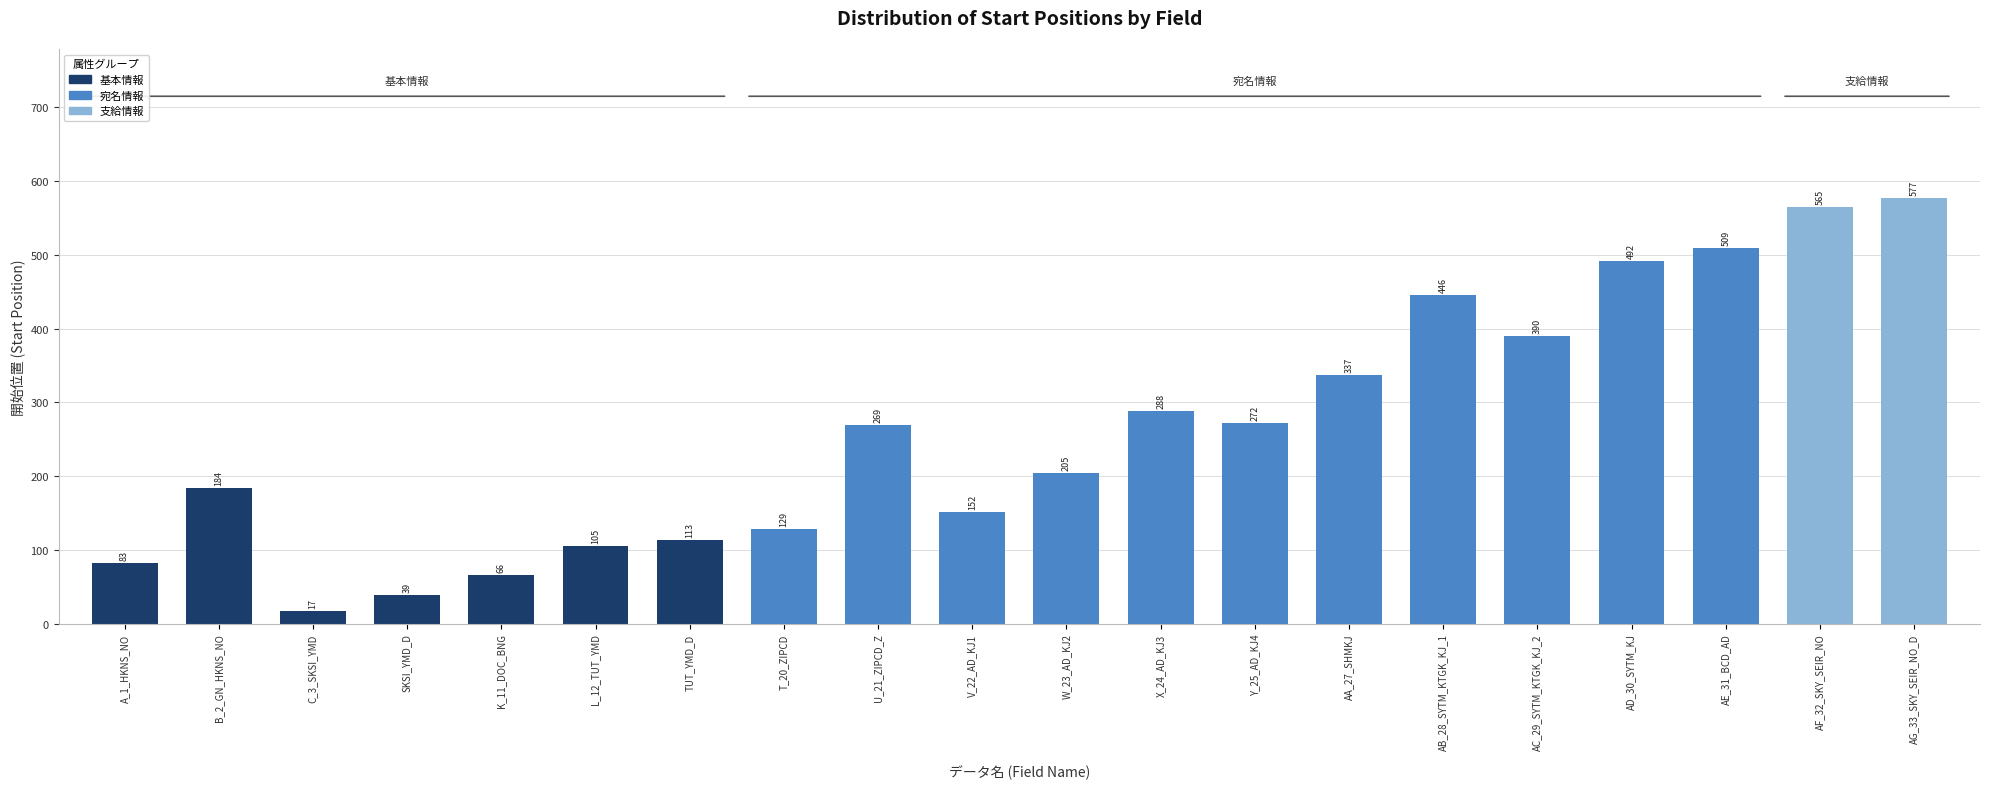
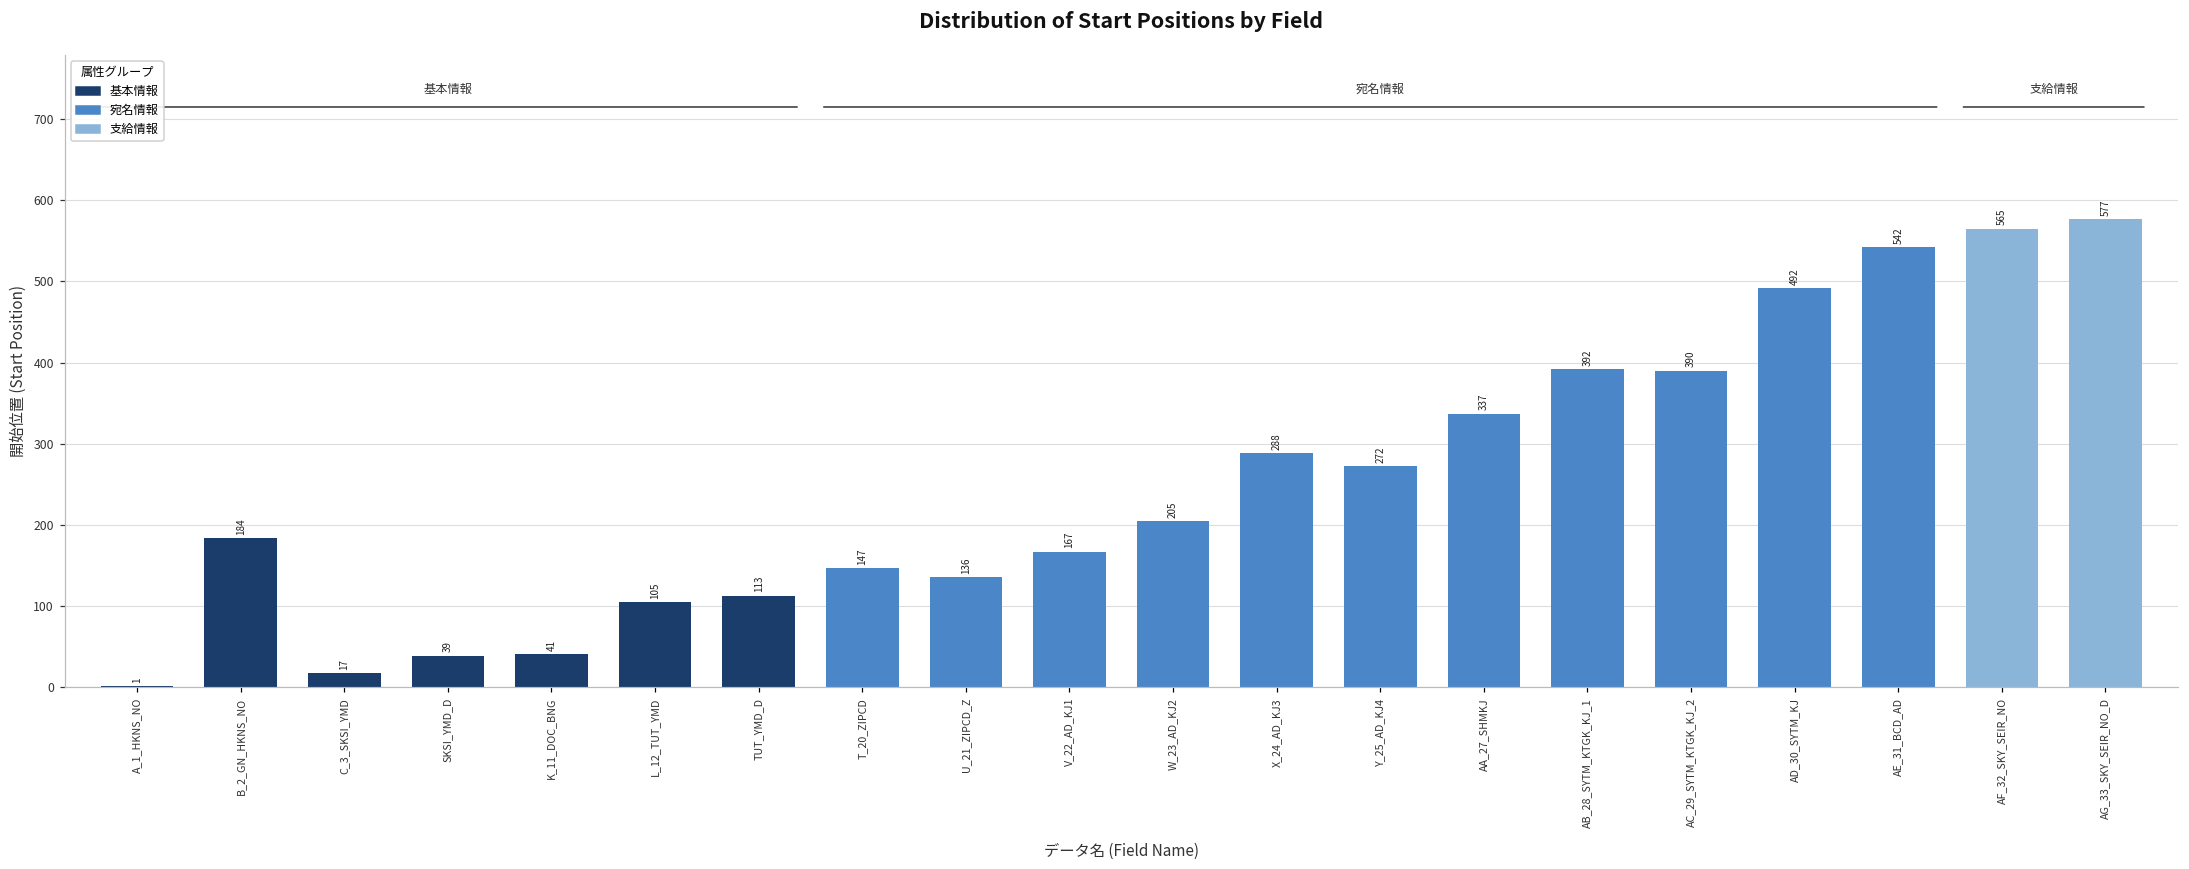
A_1_HKNS_NO: 83 -> 1
K_11_DOC_BNG: 66 -> 41
T_20_ZIPCD: 129 -> 147
U_21_ZIPCD_Z: 269 -> 136
V_22_AD_KJ1: 152 -> 167
AB_28_SYTM_KTGK_KJ_1: 446 -> 392
AE_31_BCD_AD: 509 -> 542
